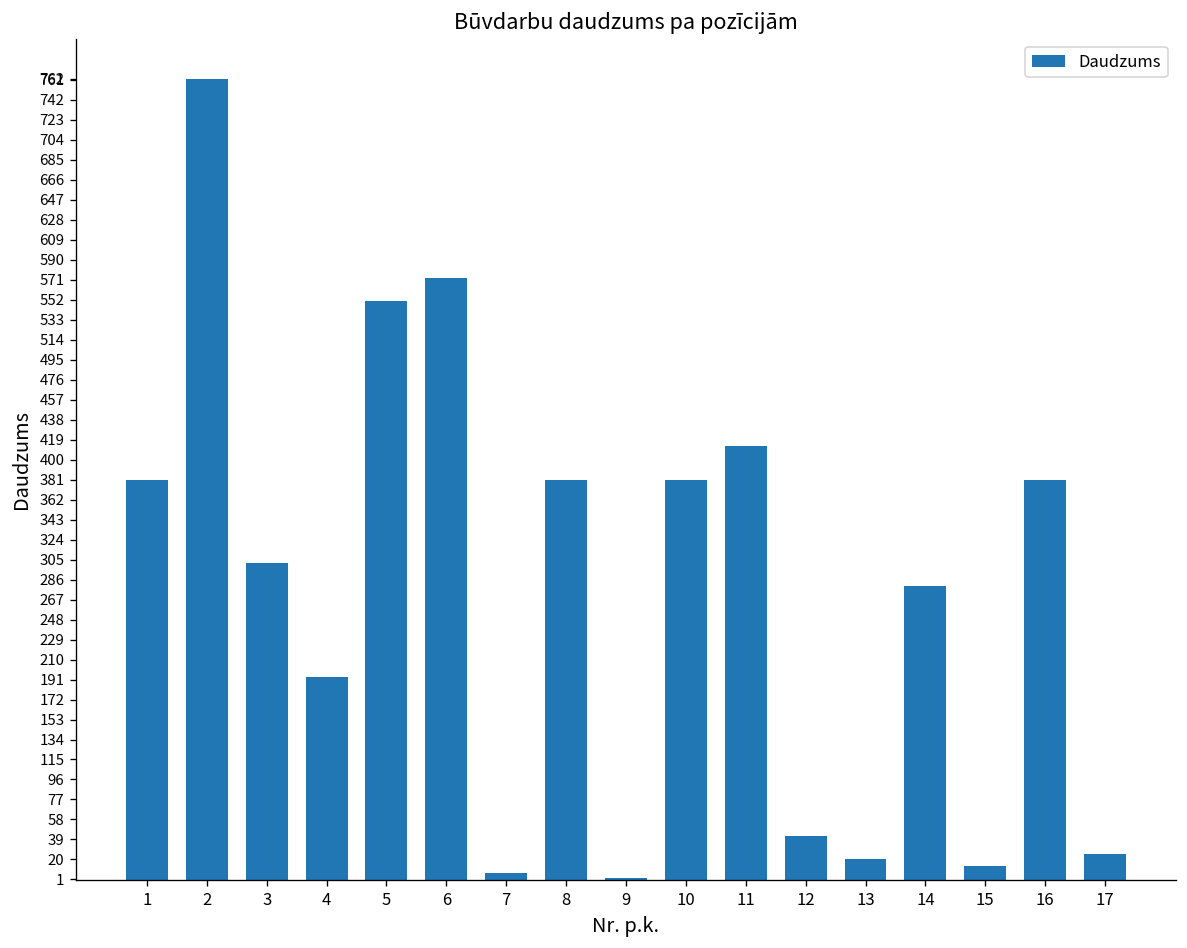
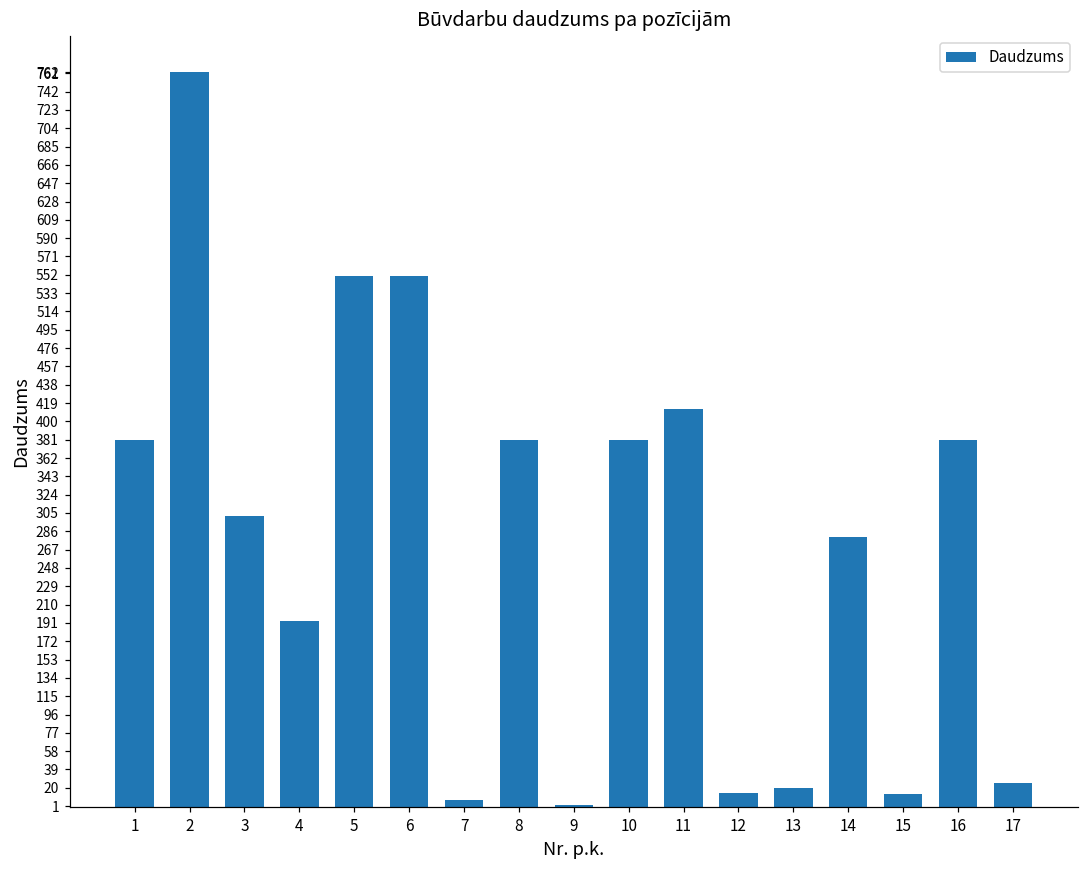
6: 570 -> 550
12: 40 -> 20
